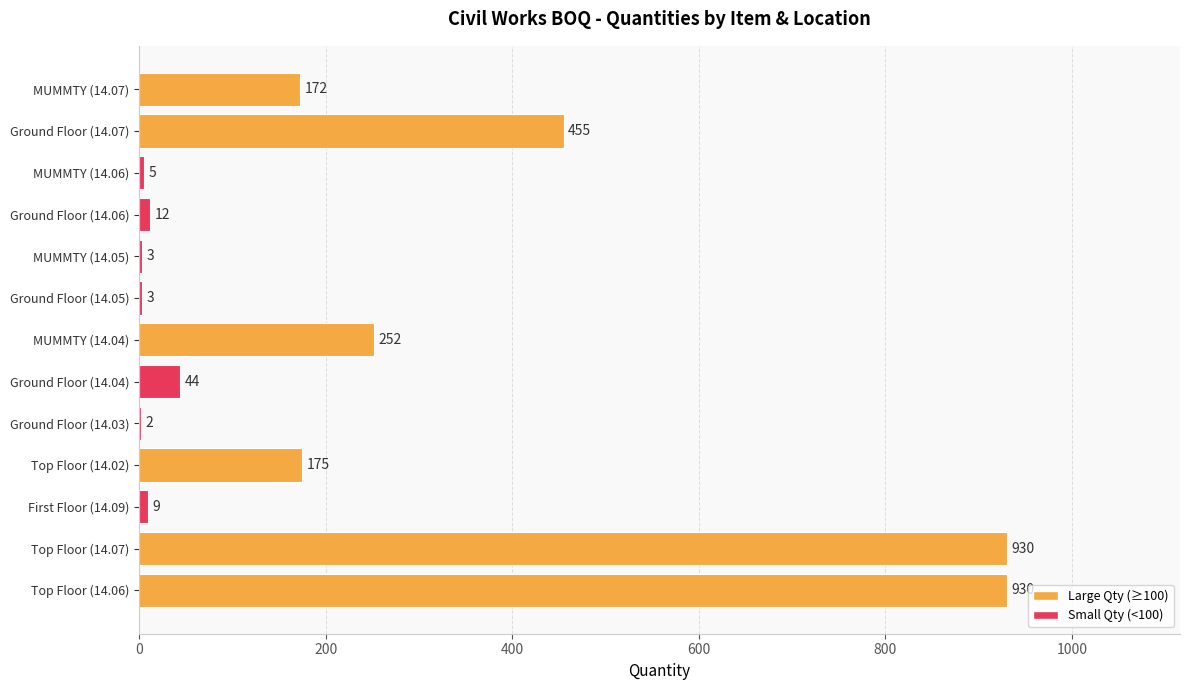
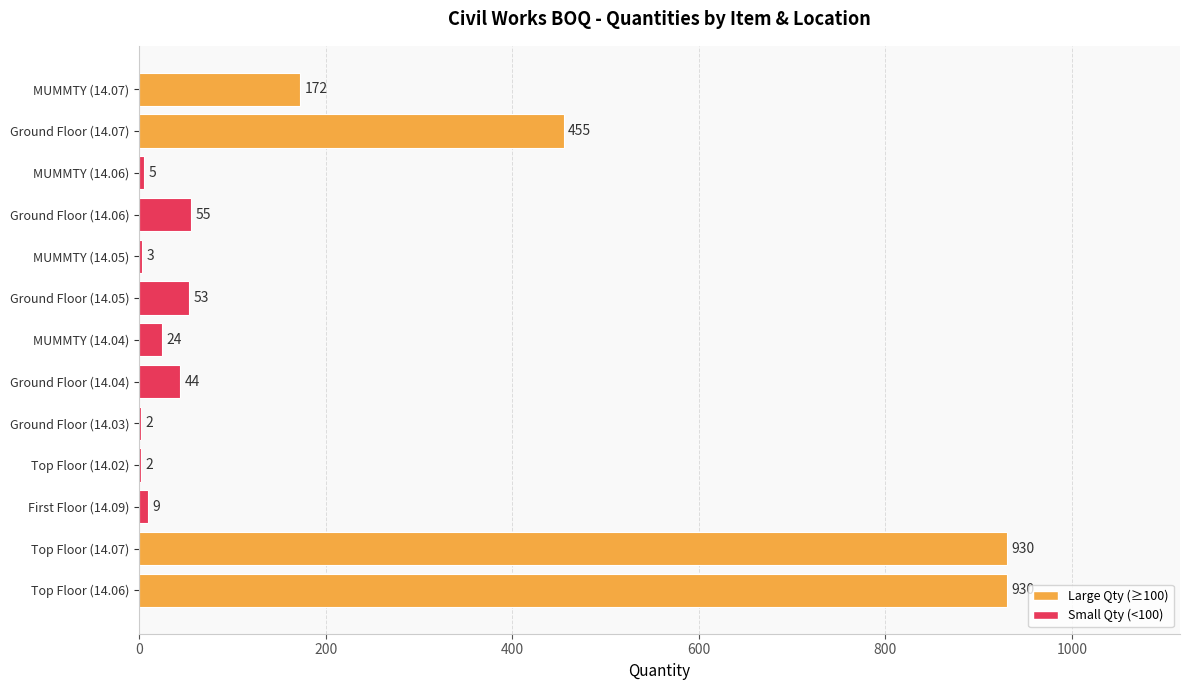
Ground Floor (14.06): 12 -> 55
Ground Floor (14.05): 3 -> 53
MUMMTY (14.04): 252 -> 24
Top Floor (14.02): 175 -> 2
